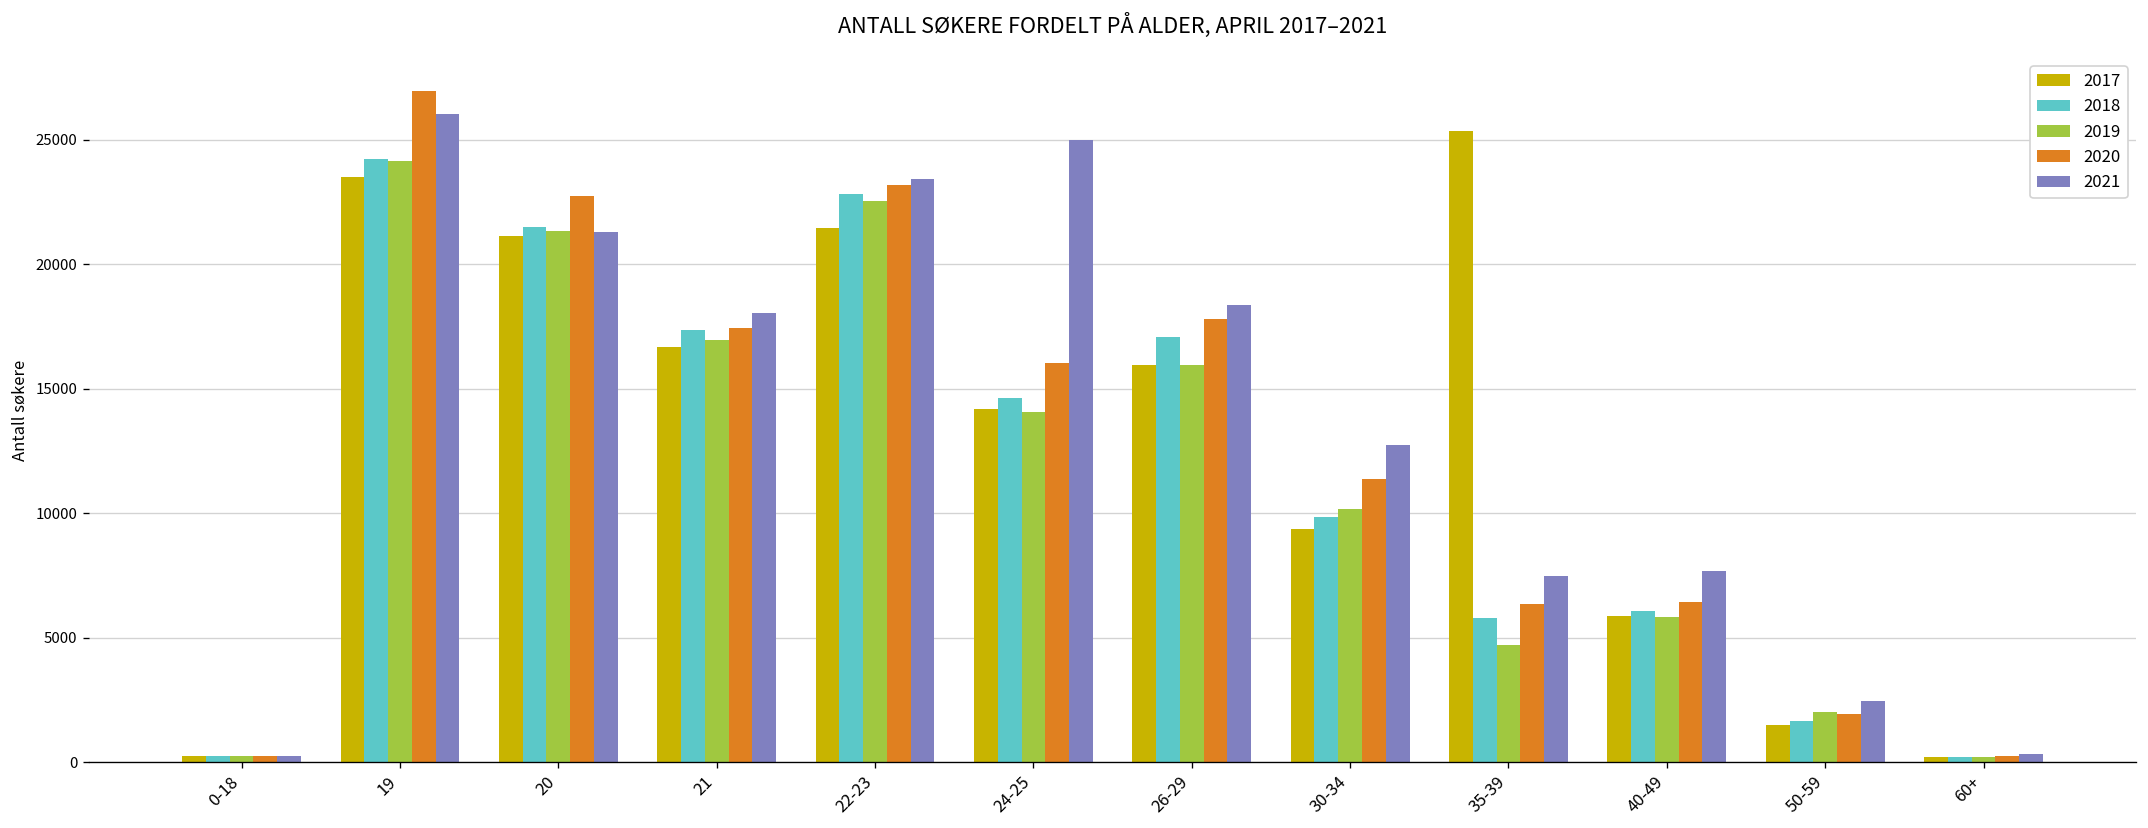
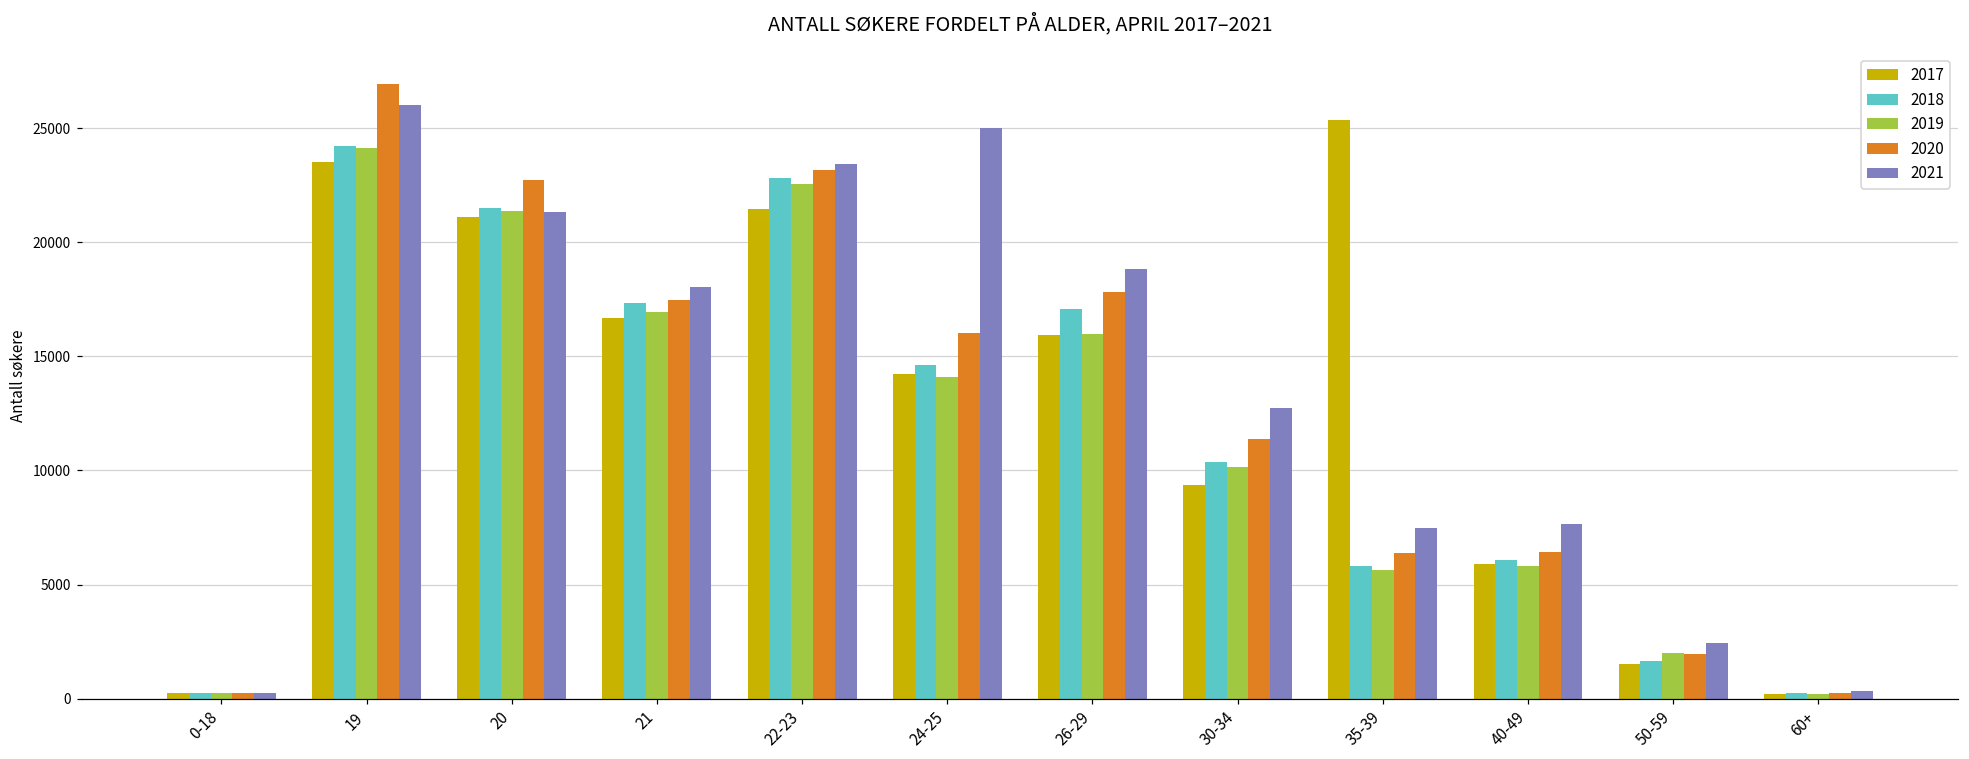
2021, 26-29: 18400 -> 18800
2018, 30-34: 9800 -> 10400
2019, 35-39: 4700 -> 5600
